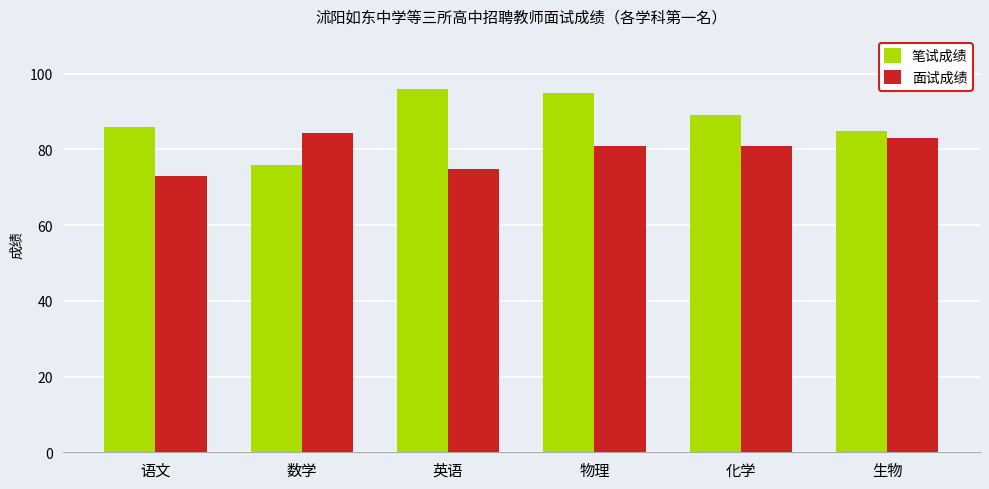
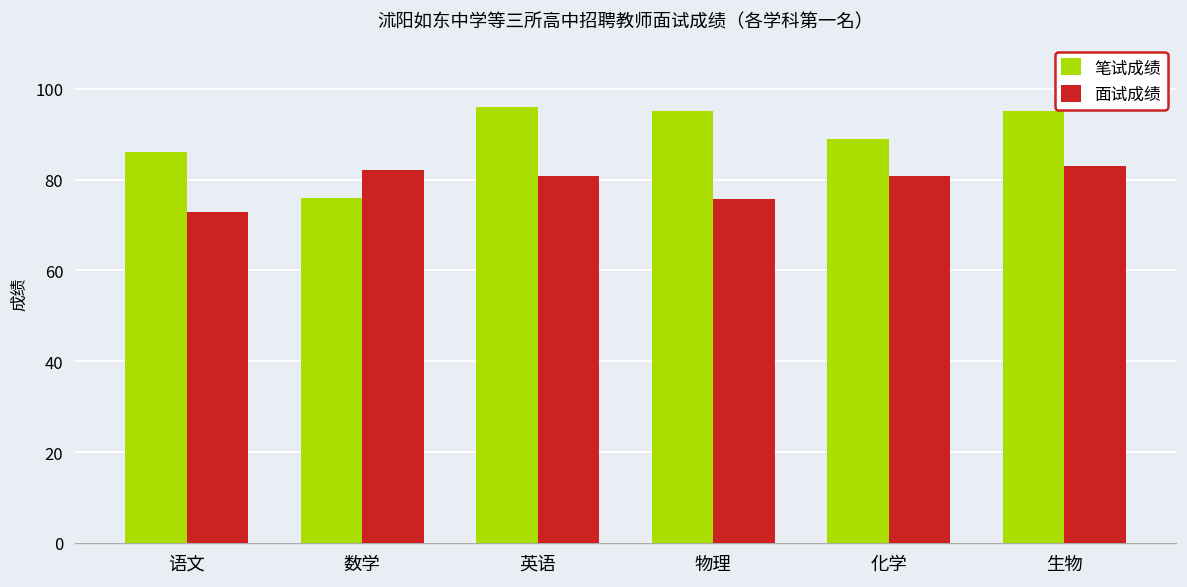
面试成绩, 数学: 84 -> 82
面试成绩, 英语: 75 -> 81
面试成绩, 物理: 81 -> 76
笔试成绩, 生物: 85 -> 95
